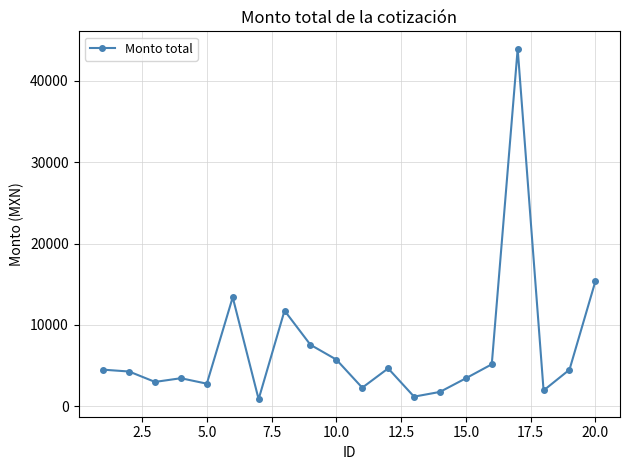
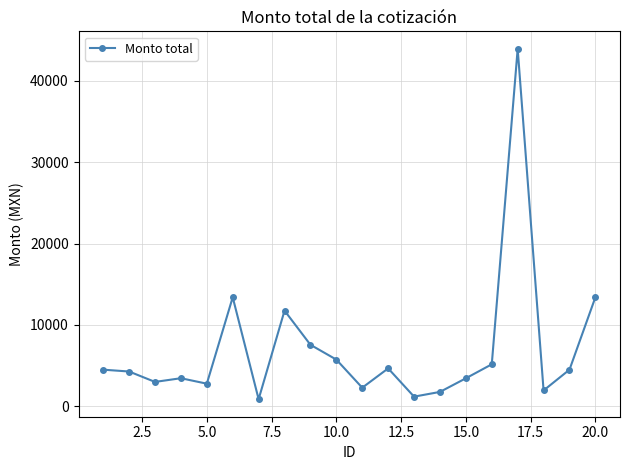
20.0: 15000 -> 13000
